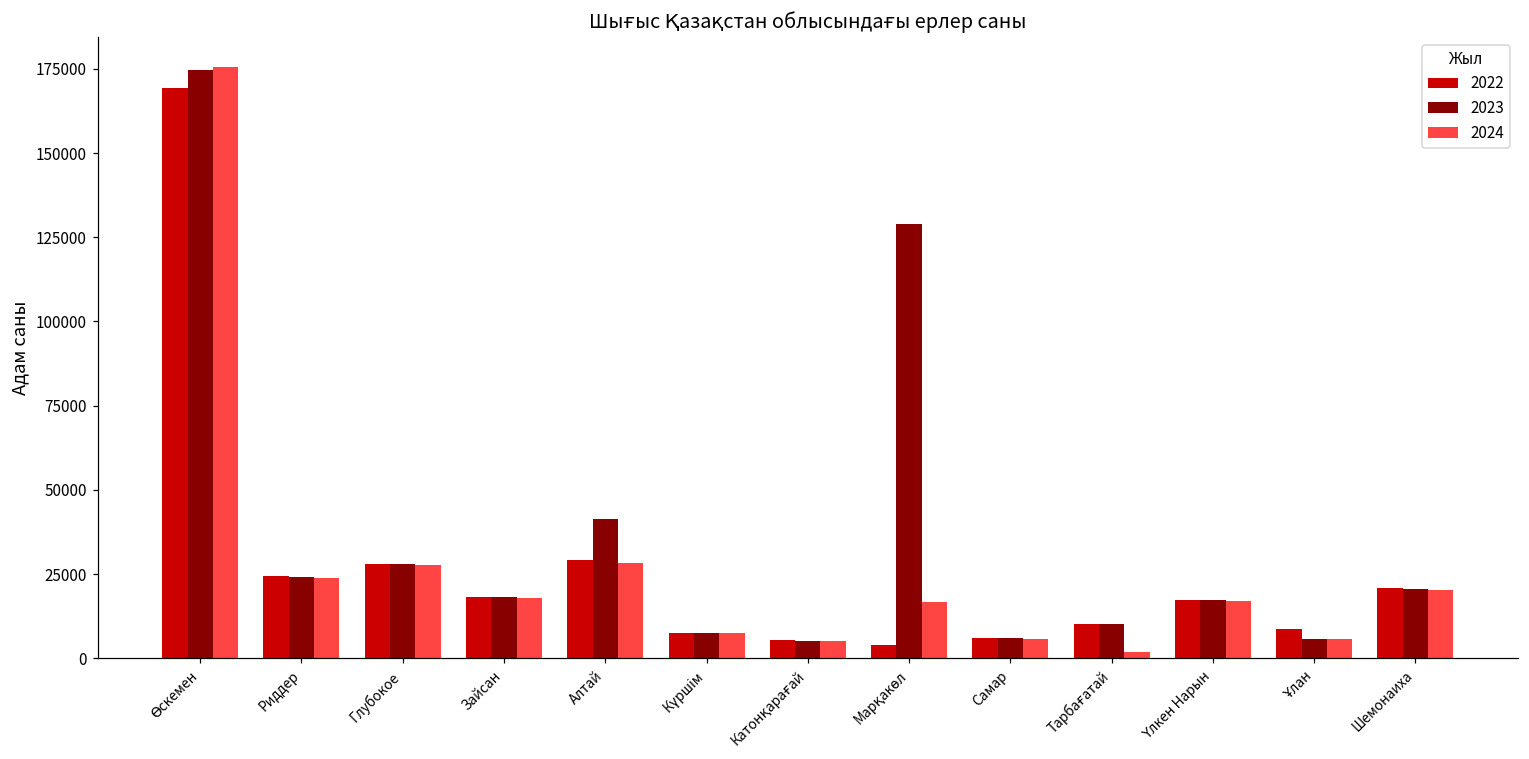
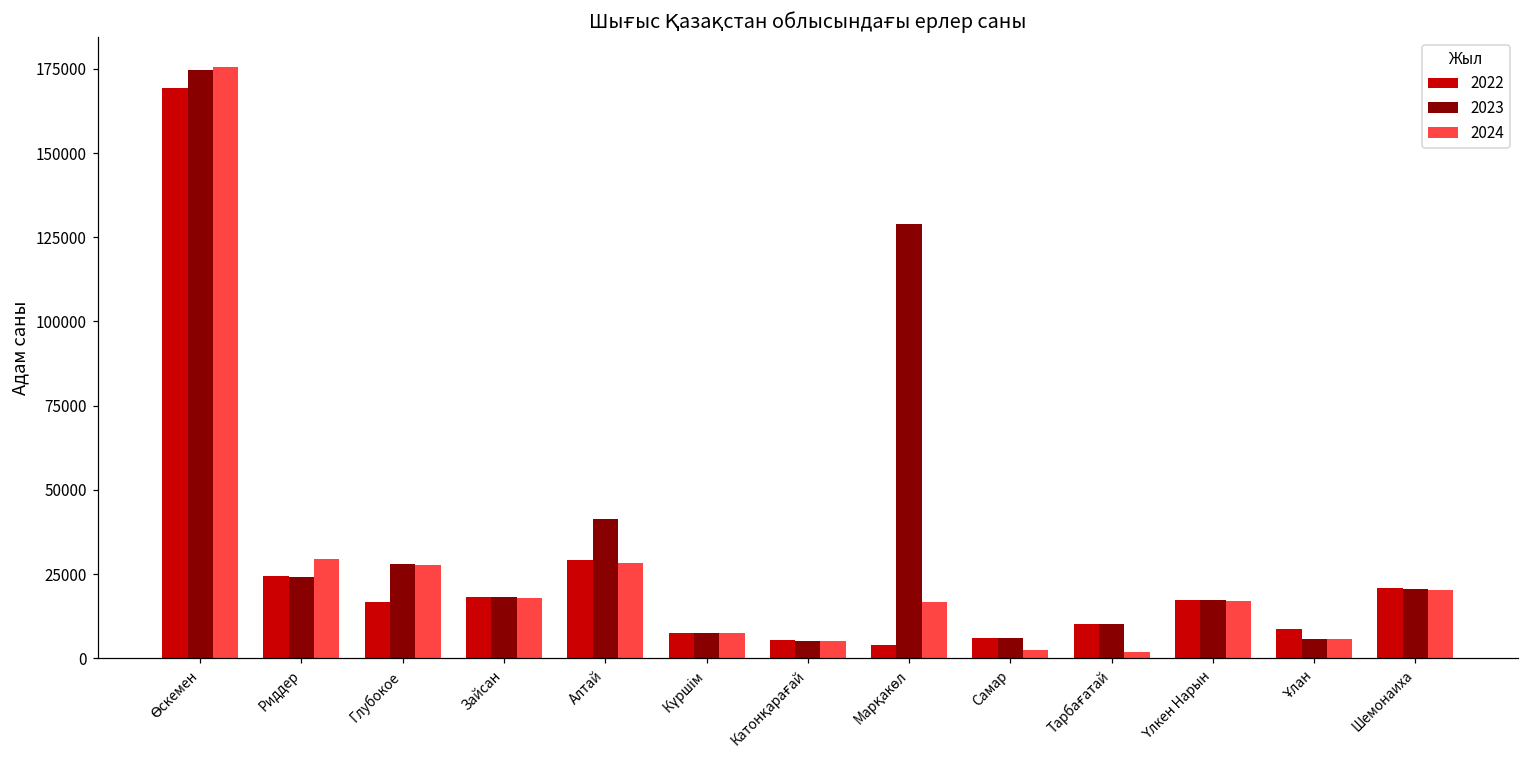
2024, Риддер: 24000 -> 30000
2022, Глубокое: 28000 -> 17000
2024, Самар: 6000 -> 2000
